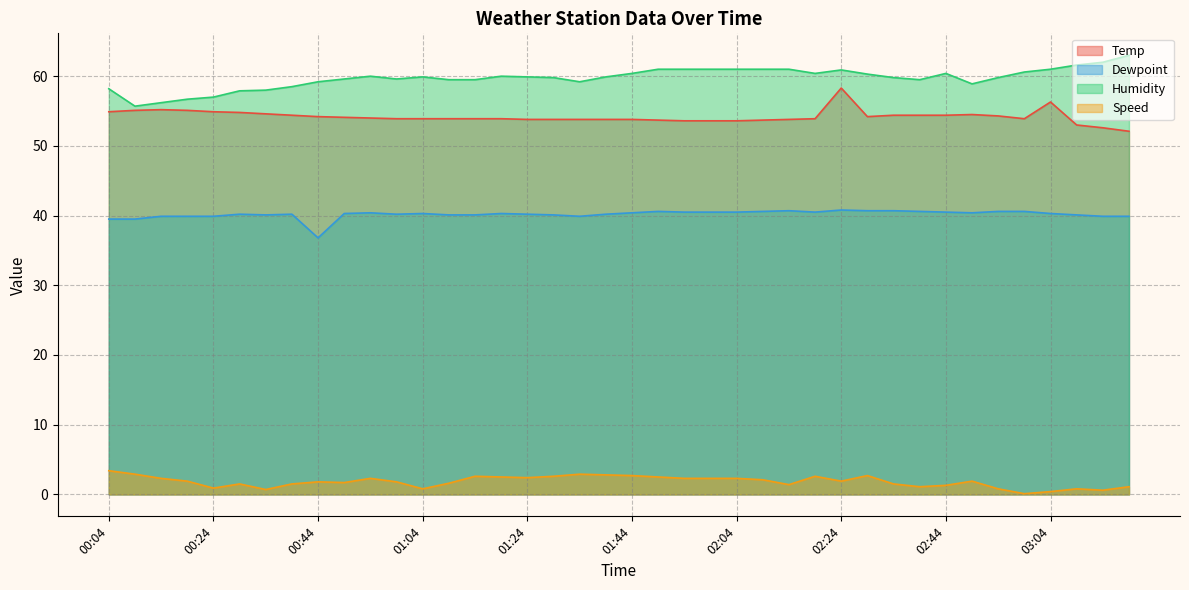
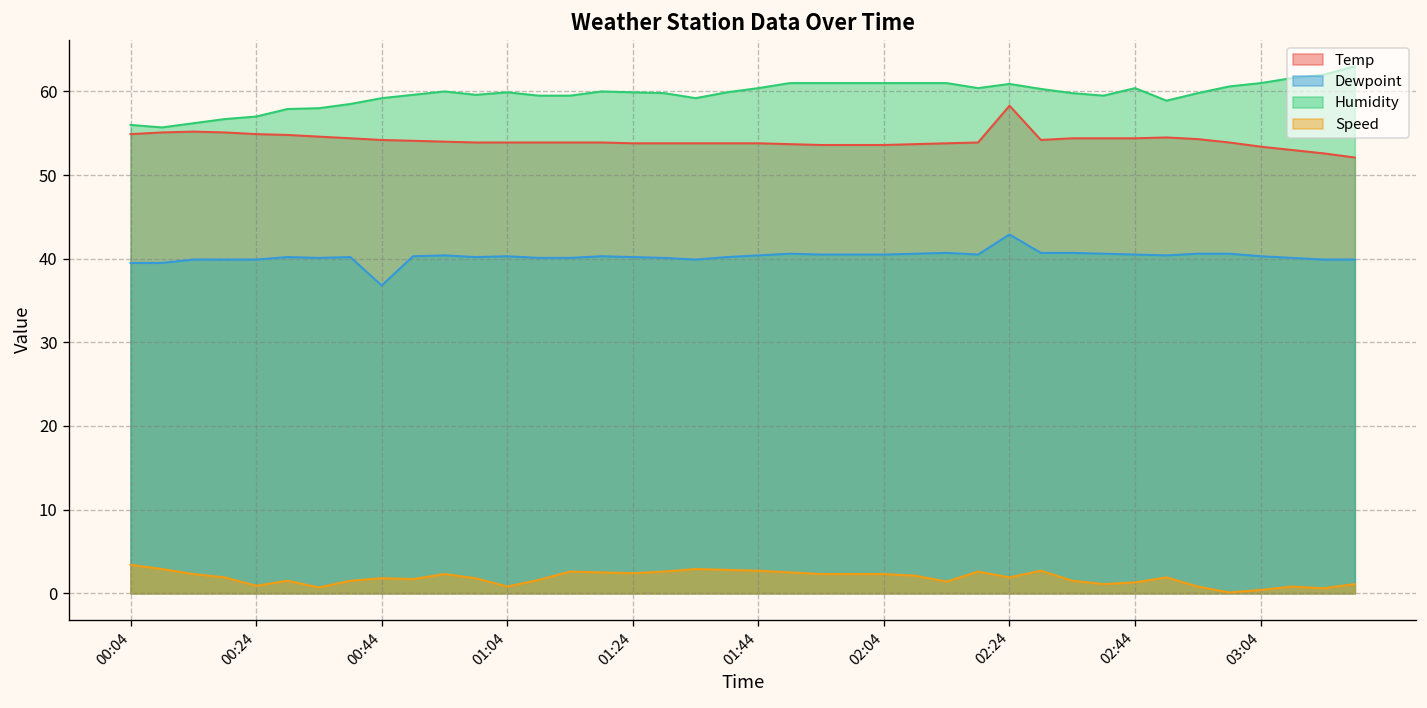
Humidity, 00:04: 58 -> 56
Dewpoint, 02:24: 41 -> 43
Temp, 03:04: 56 -> 53
